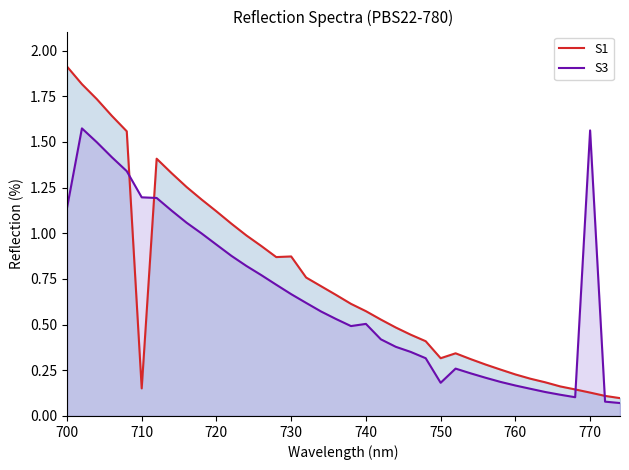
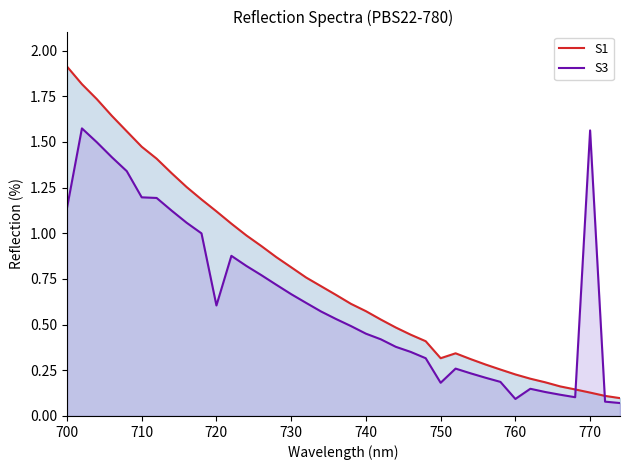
S1, 710: 0.15 -> 1.47
S3, 720: 0.94 -> 0.61
S1, 730: 0.87 -> 0.81
S3, 740: 0.50 -> 0.45
S3, 760: 0.17 -> 0.09
